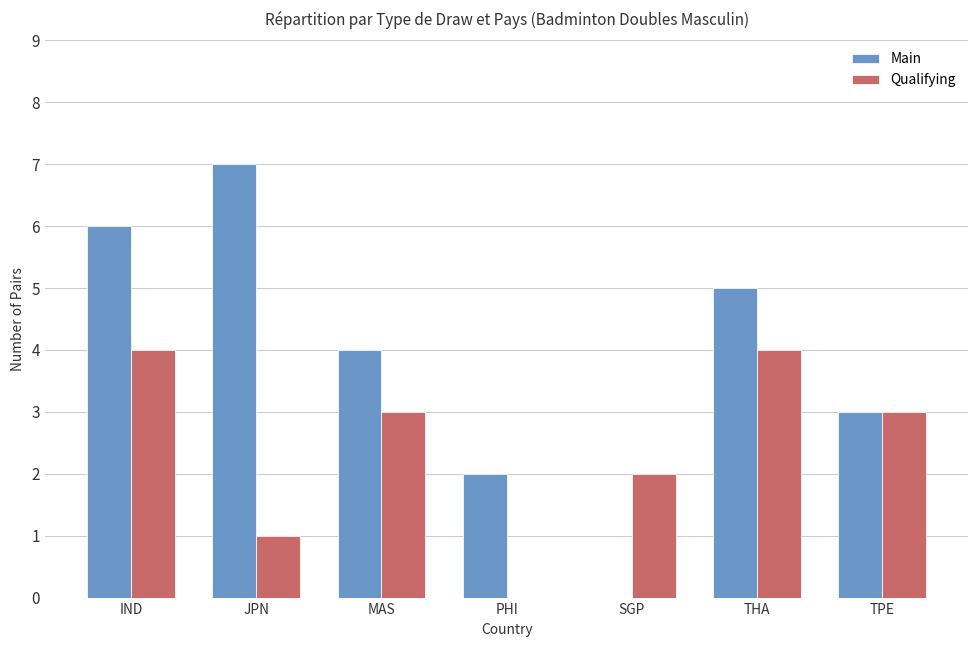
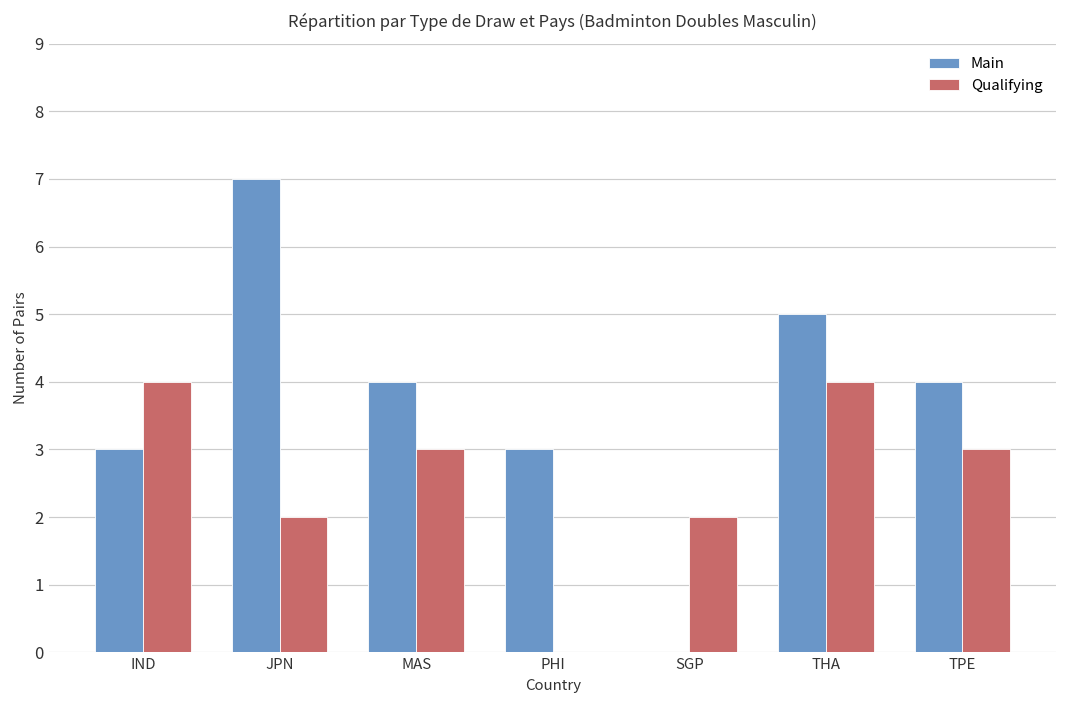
Main, IND: 6 -> 3
Qualifying, JPN: 1 -> 2
Main, PHI: 2 -> 3
Main, TPE: 3 -> 4
